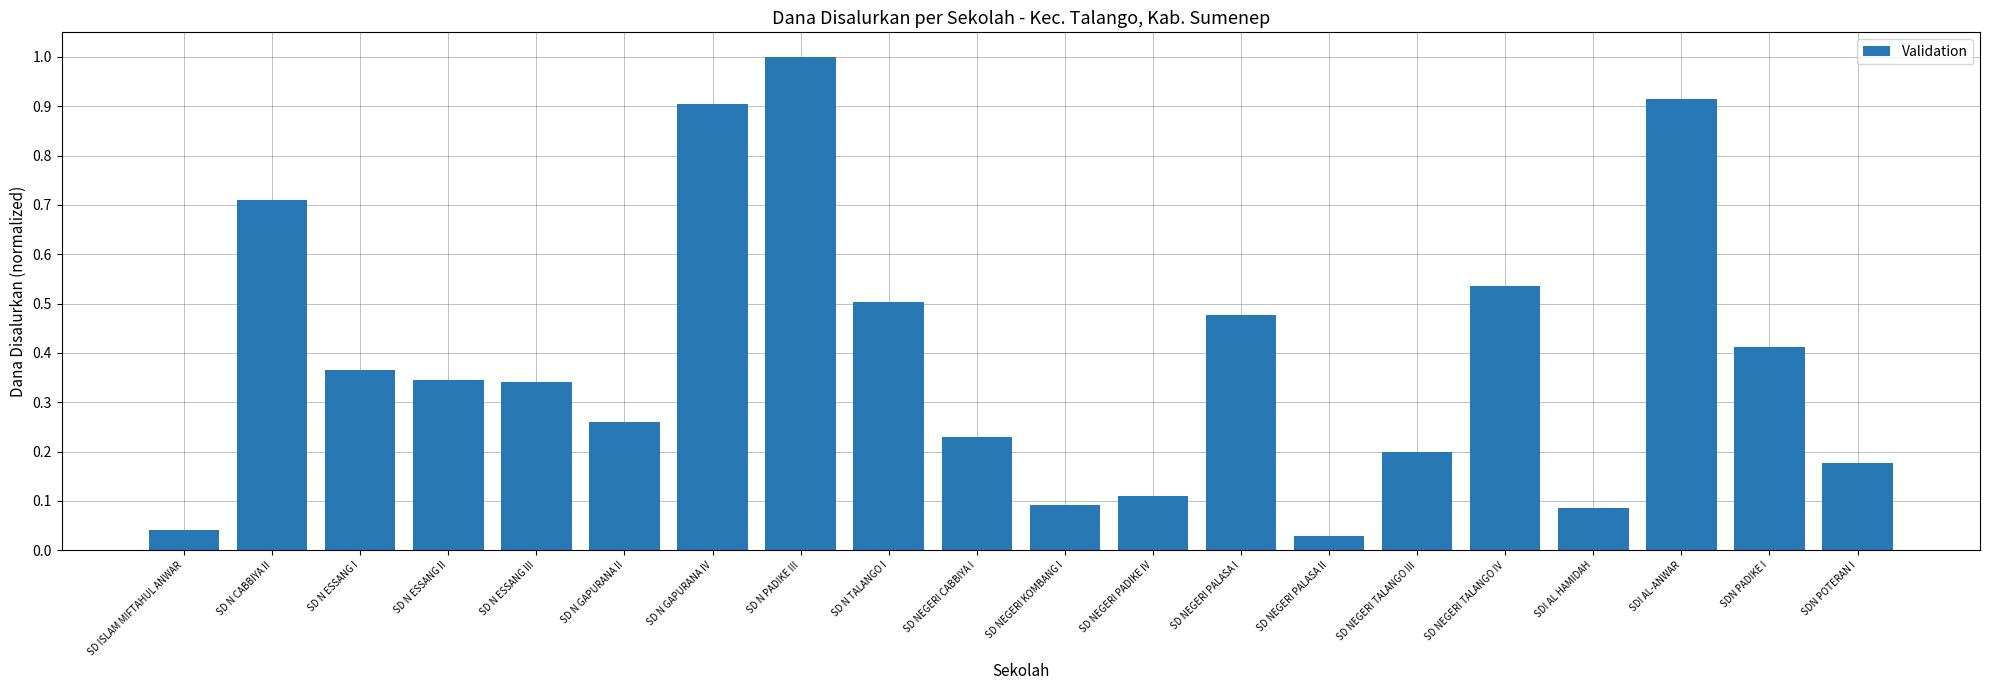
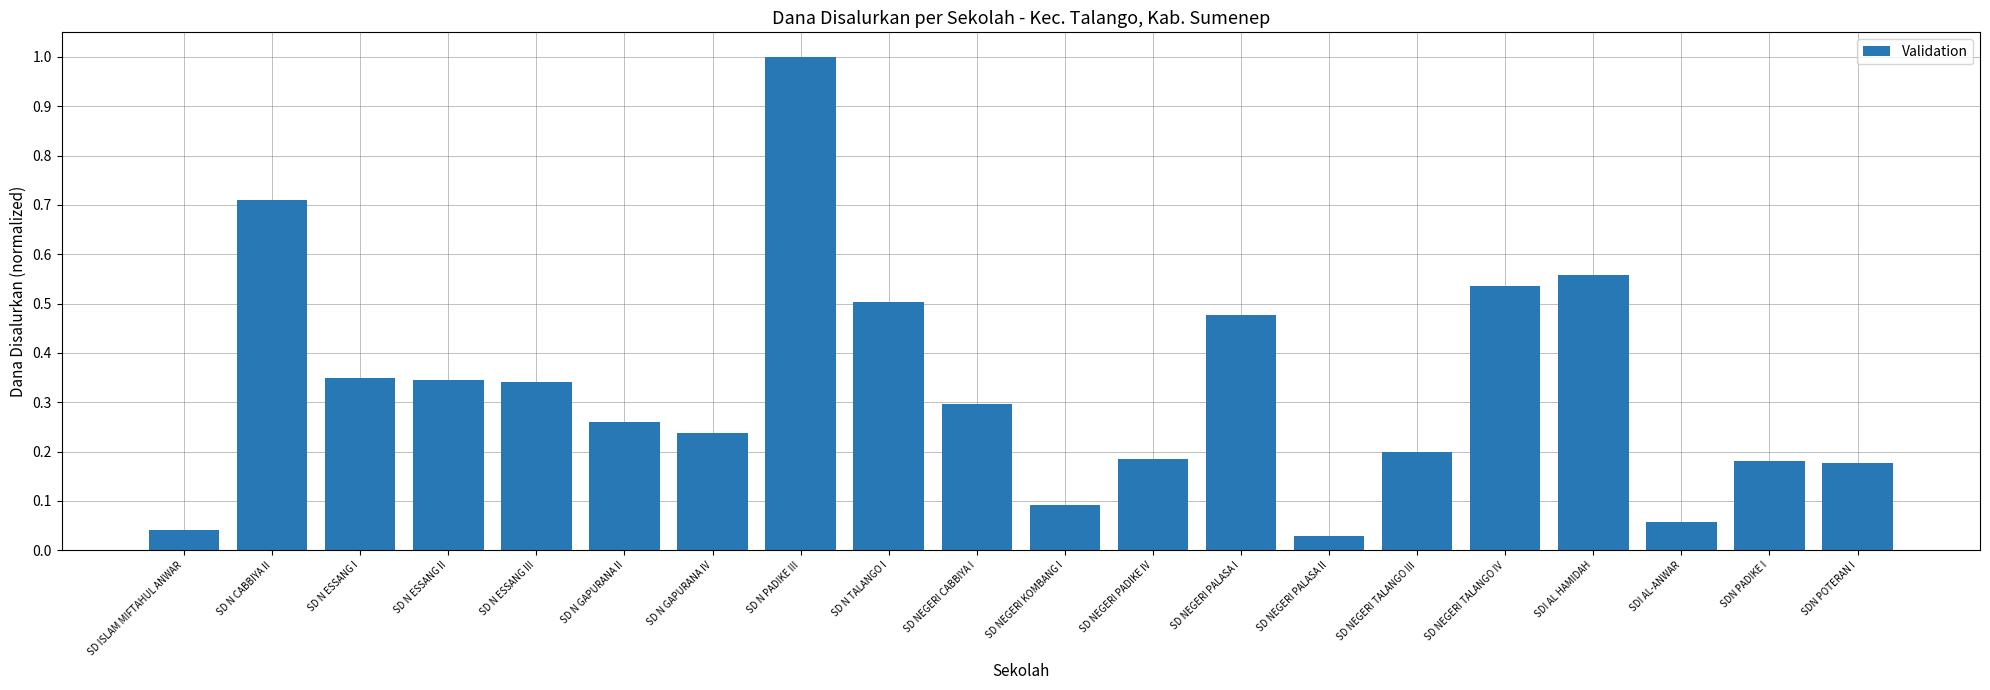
SD N ESSANG I: 0.37 -> 0.35
SD N GAPURANA IV: 0.91 -> 0.24
SD NEGERI CABBIYA I: 0.23 -> 0.30
SD NEGERI PADIKE IV: 0.11 -> 0.19
SDI AL HAMIDAH: 0.09 -> 0.56
SDI AL-ANWAR: 0.91 -> 0.06
SDN PADIKE I: 0.41 -> 0.18
